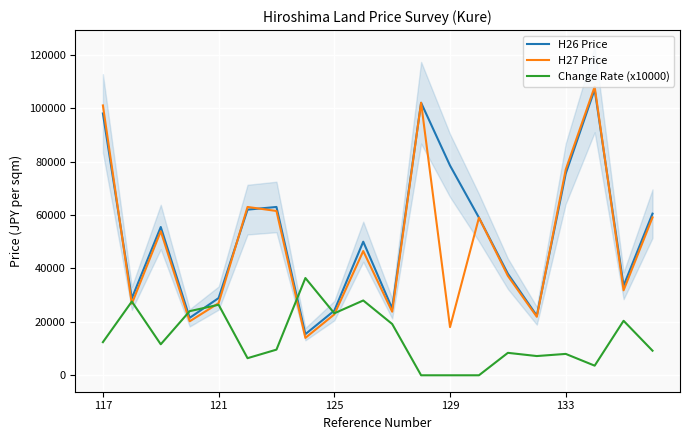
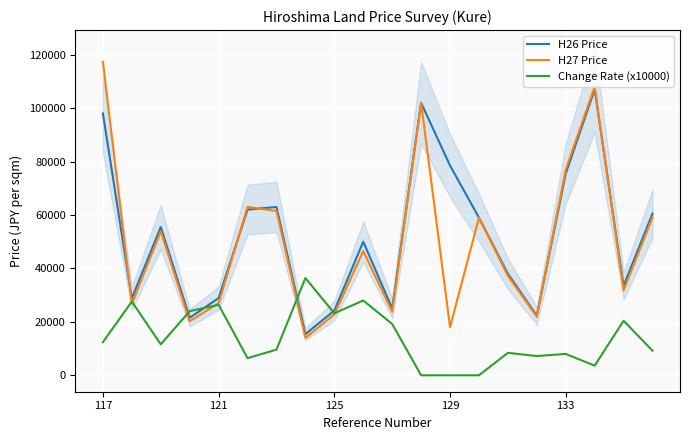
H27 Price, 117: 101000 -> 117000
